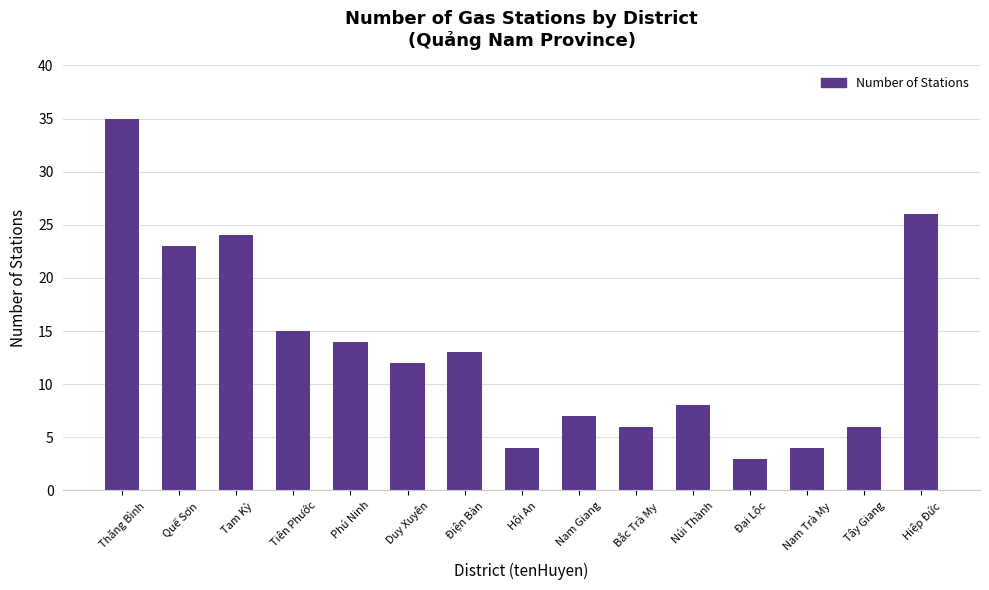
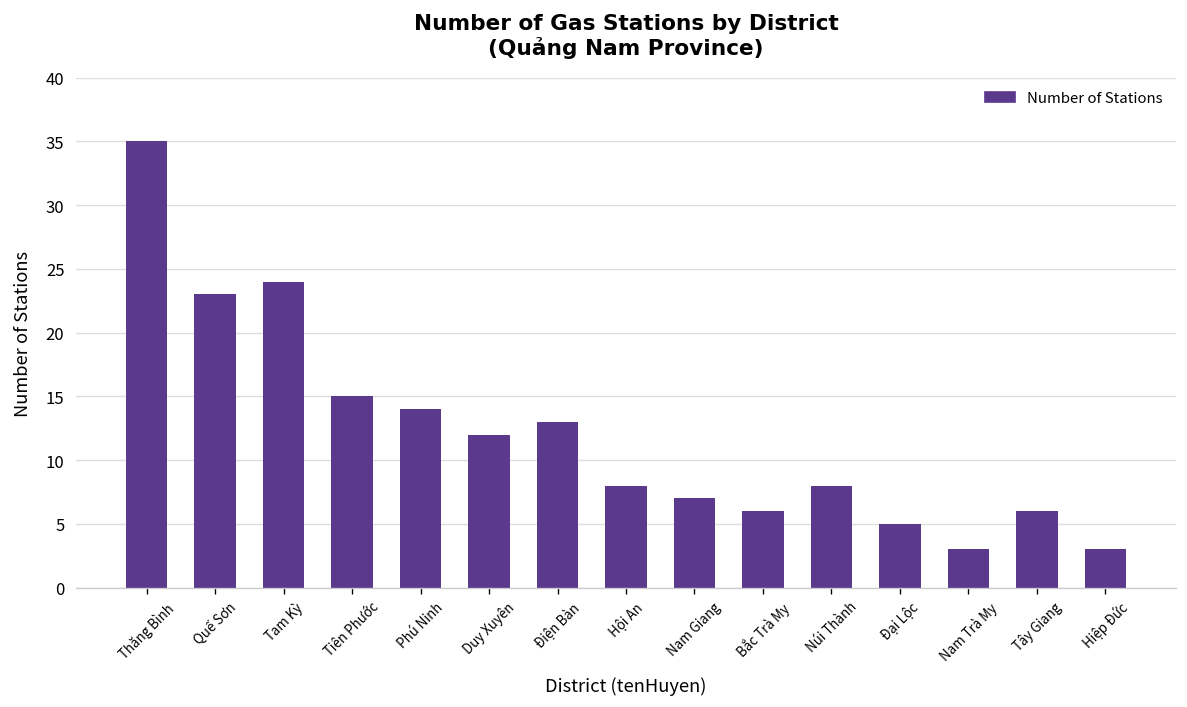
Hội An: 4 -> 8
Đại Lộc: 3 -> 5
Nam Trà My: 4 -> 3
Hiệp Đức: 26 -> 3
